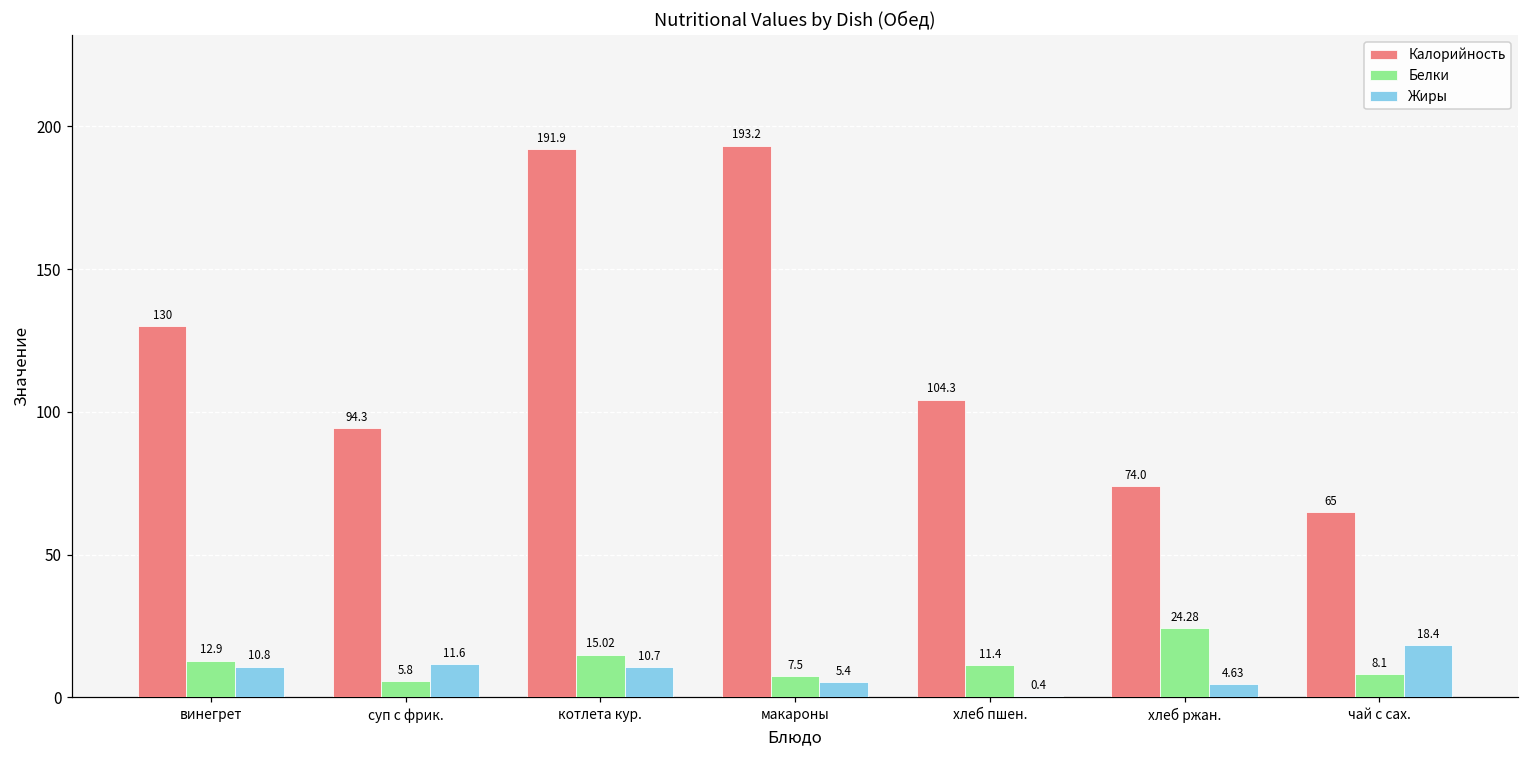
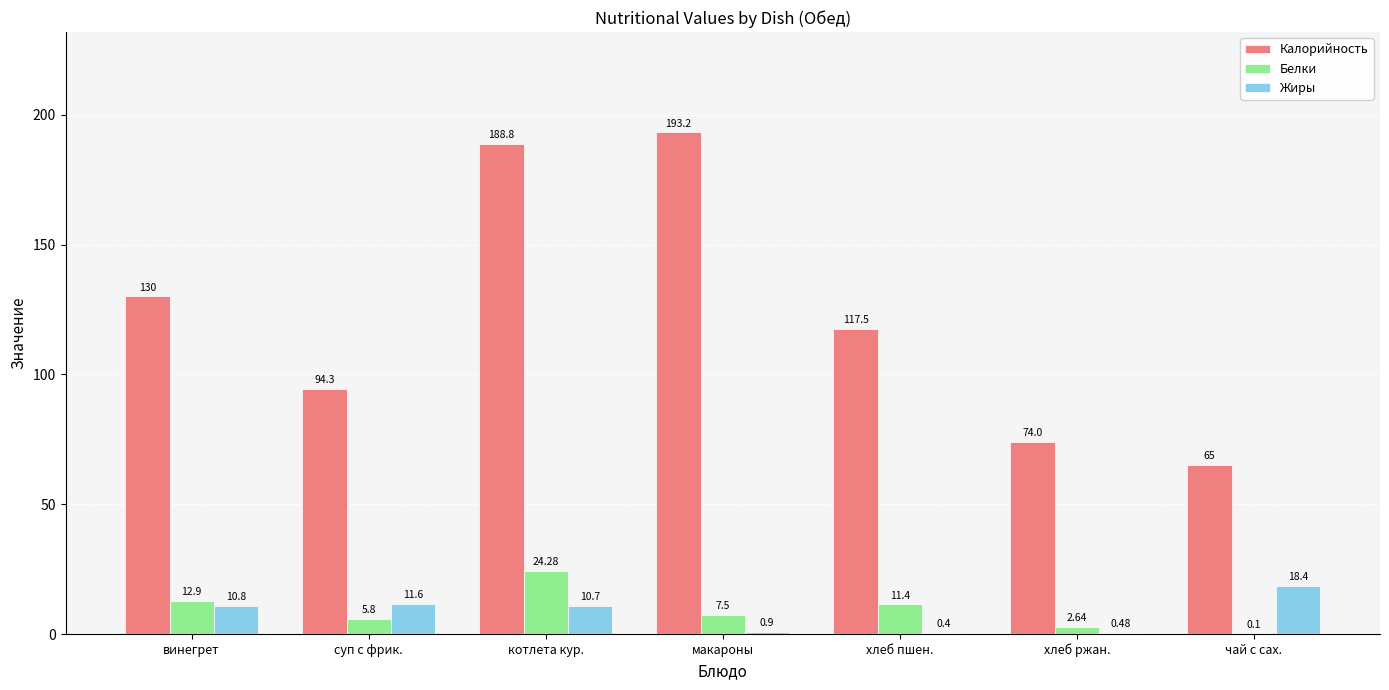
Калорийность, котлета кур.: 191.9 -> 188.8
Белки, котлета кур.: 15.02 -> 24.28
Жиры, макароны: 5.4 -> 0.9
Калорийность, хлеб пшен.: 104.3 -> 117.5
Белки, хлеб ржан.: 24.28 -> 2.64
Жиры, хлеб ржан.: 4.63 -> 0.48
Белки, чай с сах.: 8.1 -> 0.1
